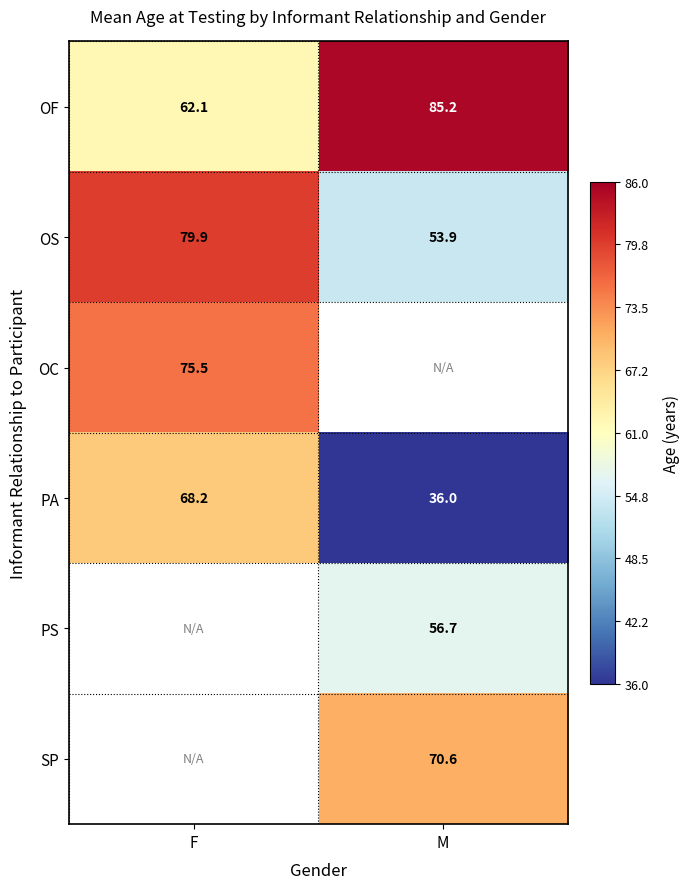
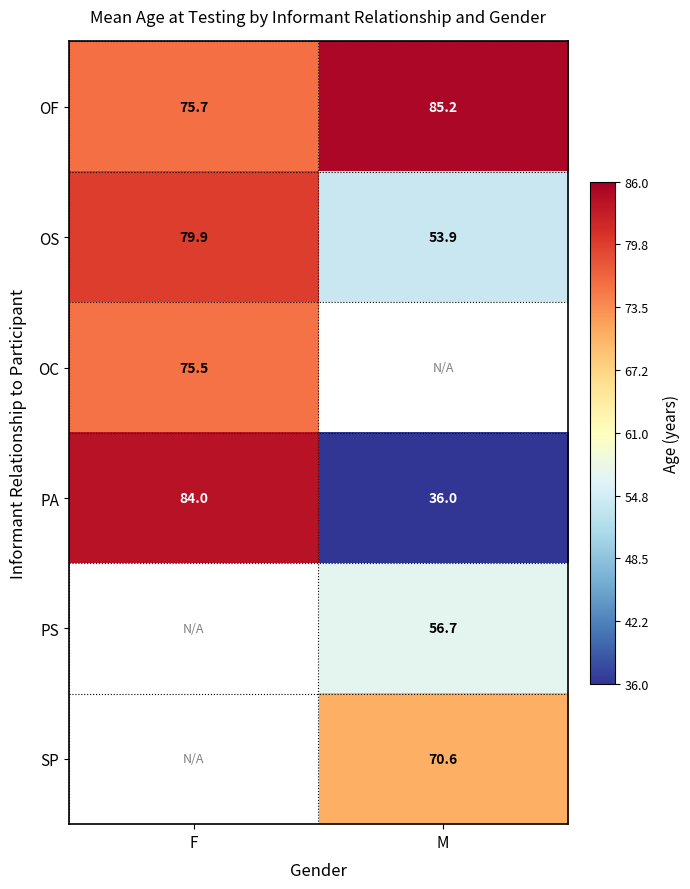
OF, F: 62.1 -> 75.7
PA, F: 68.2 -> 84.0
